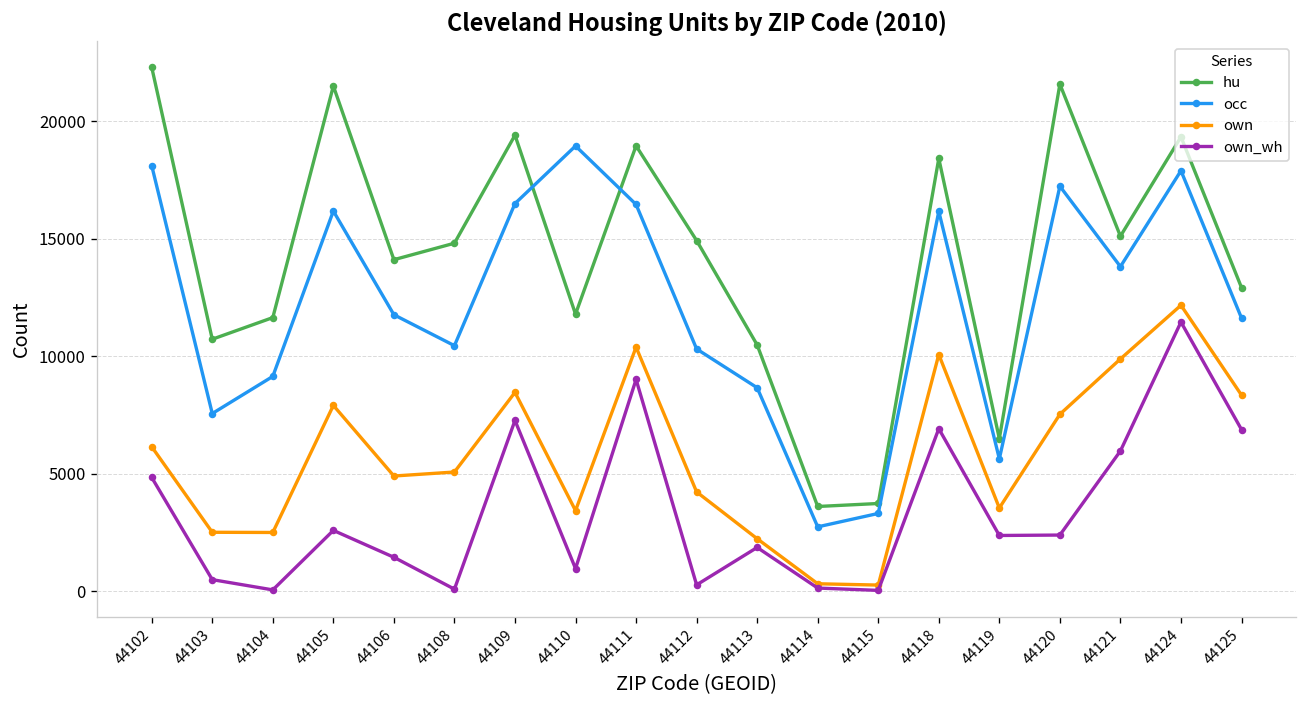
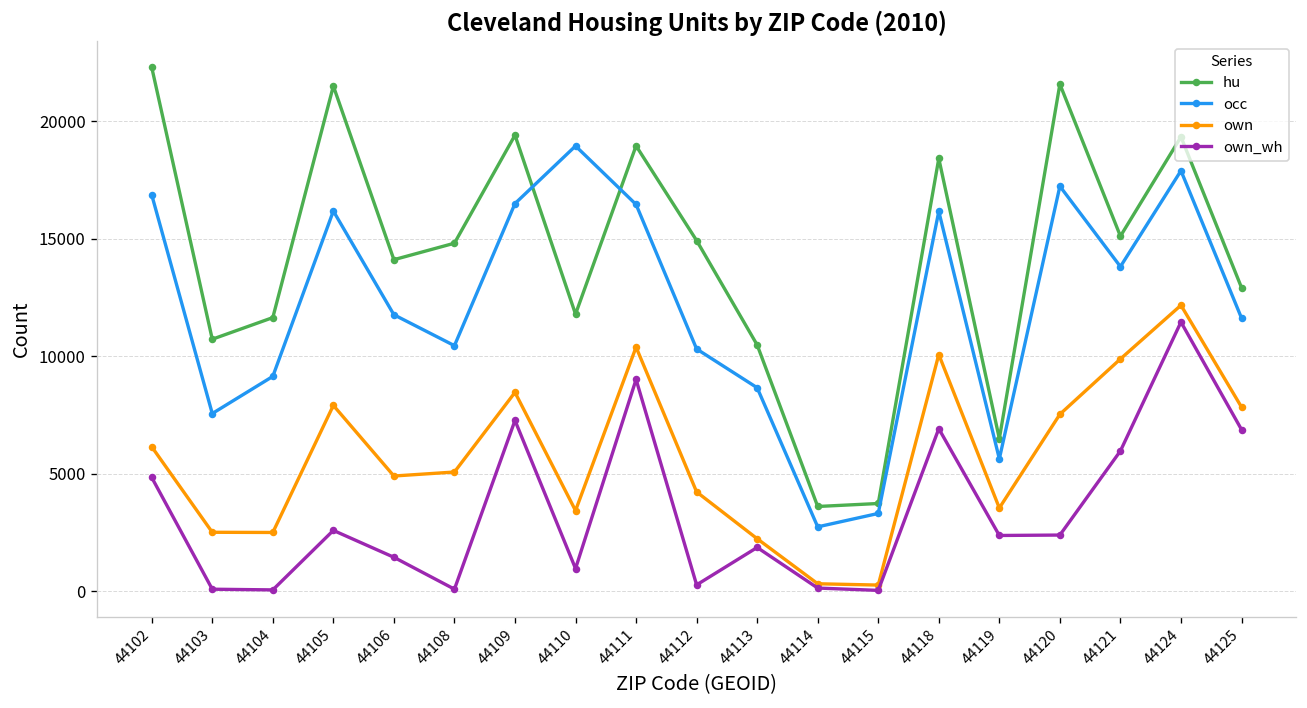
occ, 44102: 18100 -> 16900
own_wh, 44103: 500 -> 100
own, 44125: 8300 -> 7800
